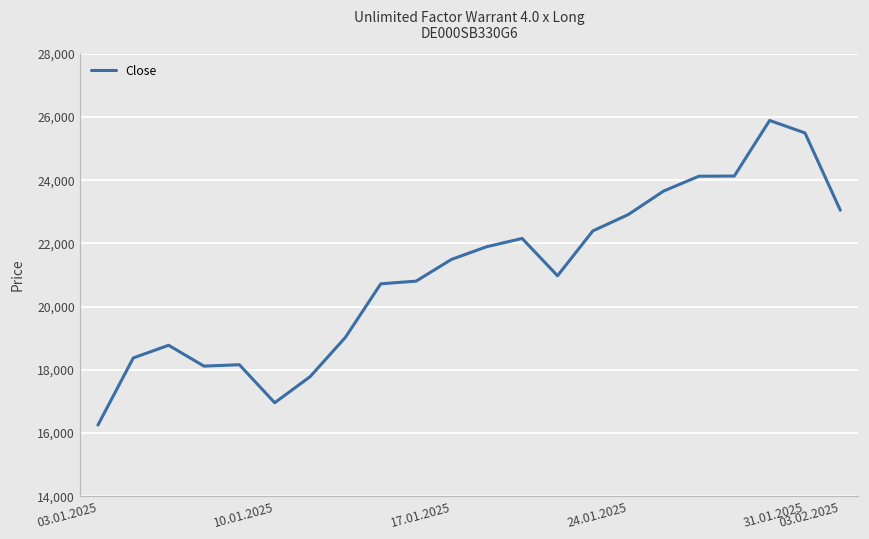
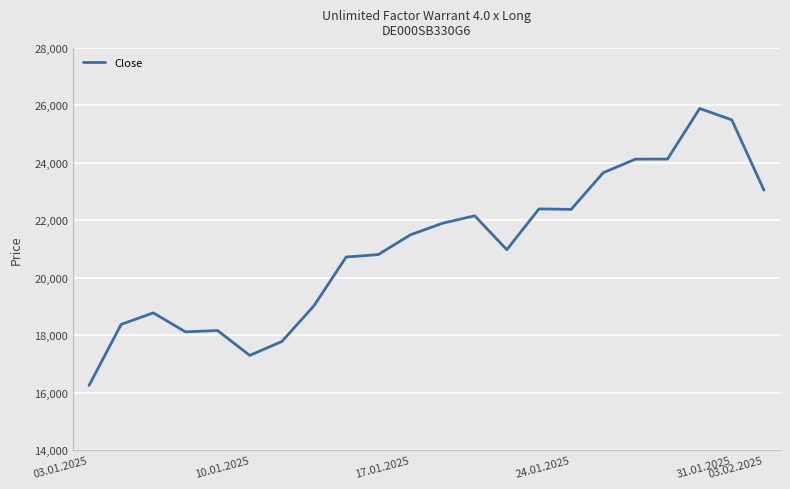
10.01.2025: 17,000 -> 17,300
24.01.2025: 22,900 -> 22,400
